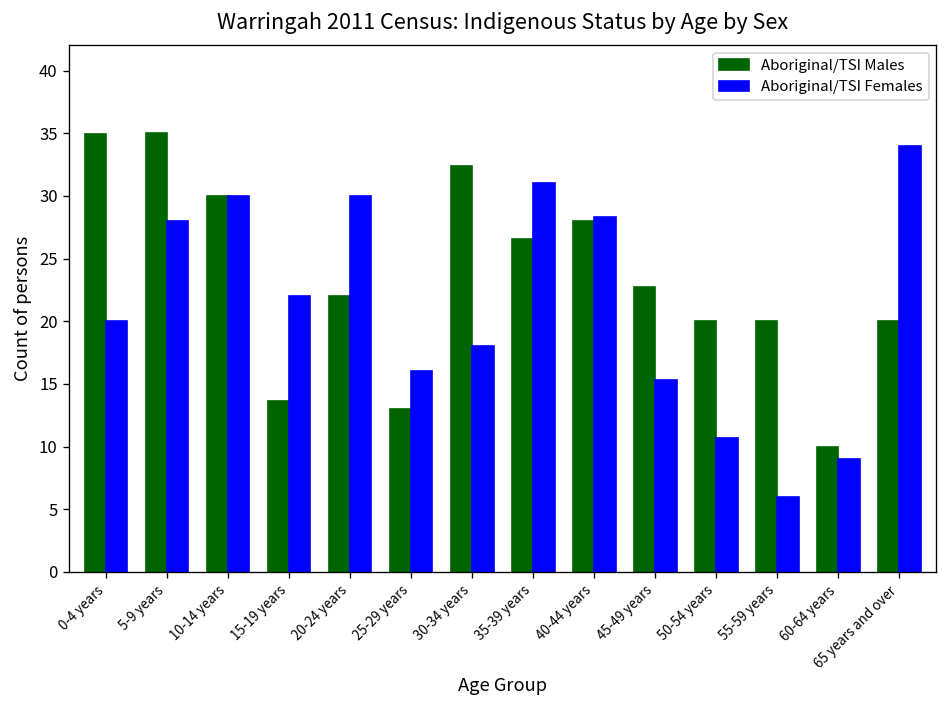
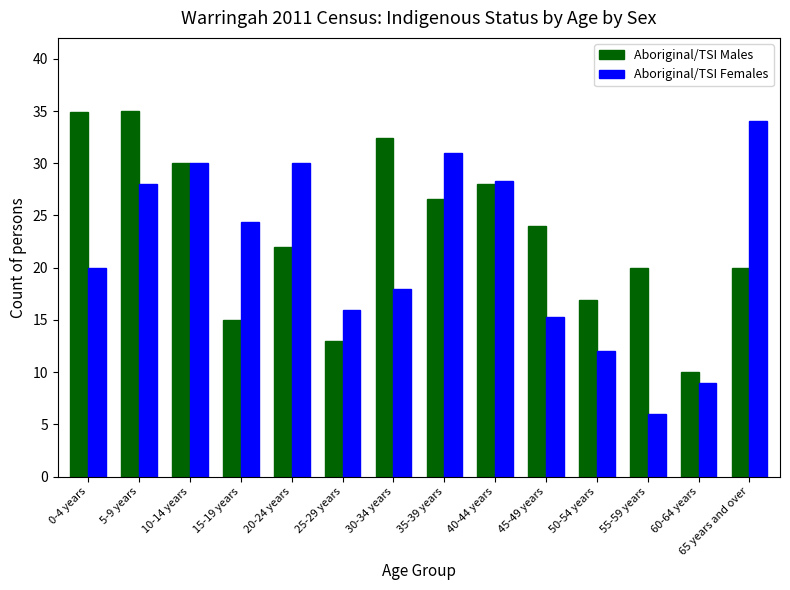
Aboriginal/TSI Males, 15-19 years: 13.6 -> 15.0
Aboriginal/TSI Females, 15-19 years: 22.0 -> 24.4
Aboriginal/TSI Males, 45-49 years: 22.7 -> 24.0
Aboriginal/TSI Males, 50-54 years: 20.0 -> 16.9
Aboriginal/TSI Females, 50-54 years: 10.7 -> 12.0
